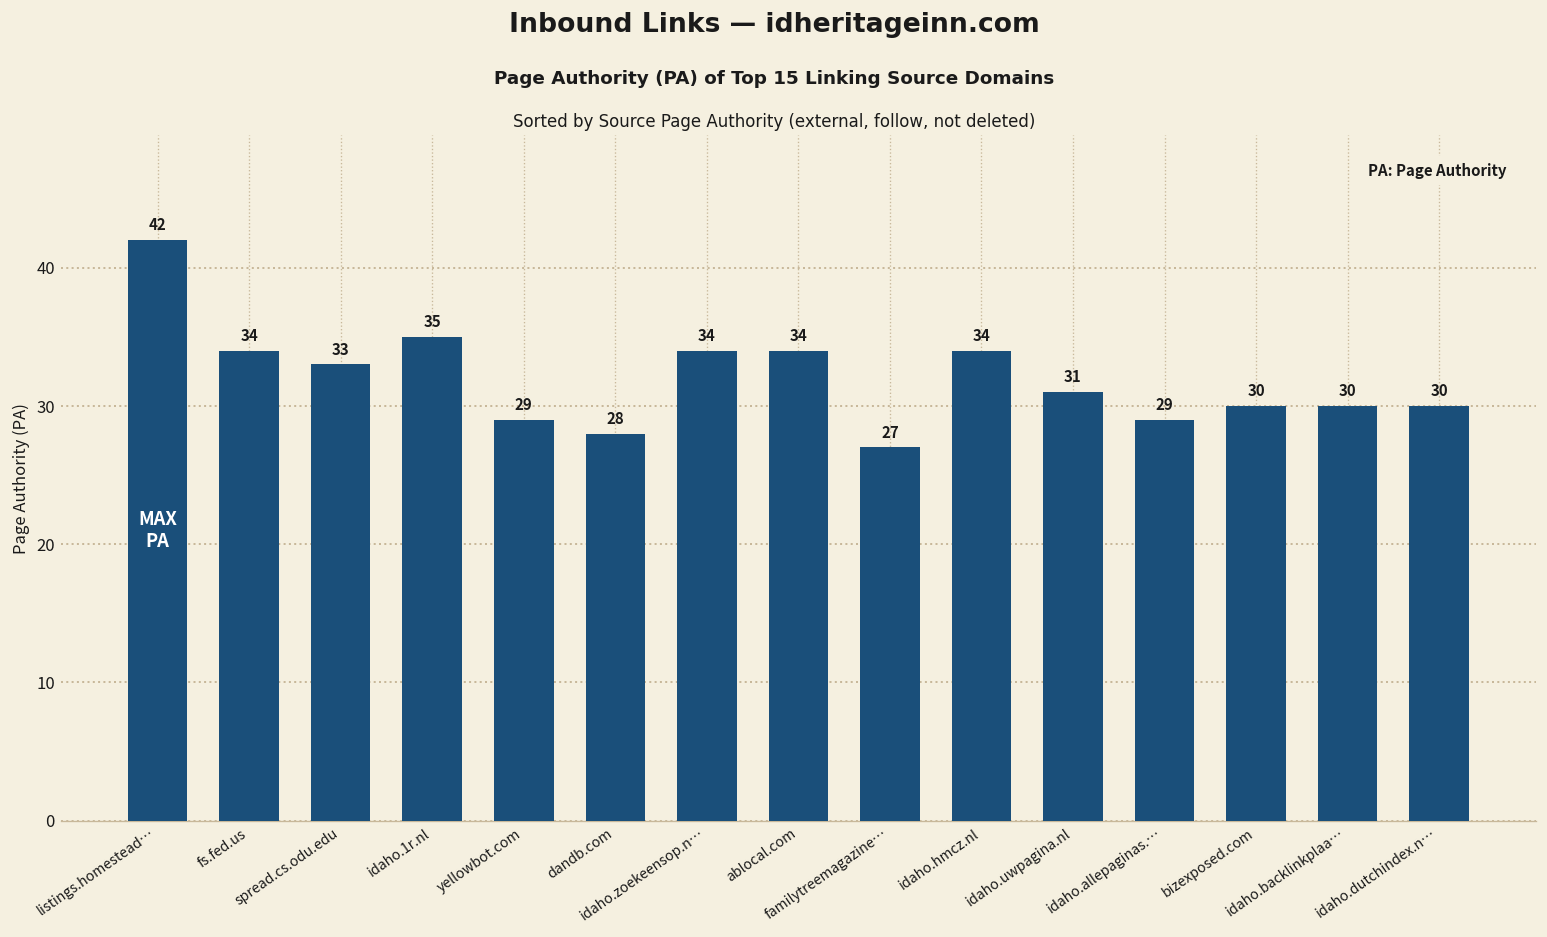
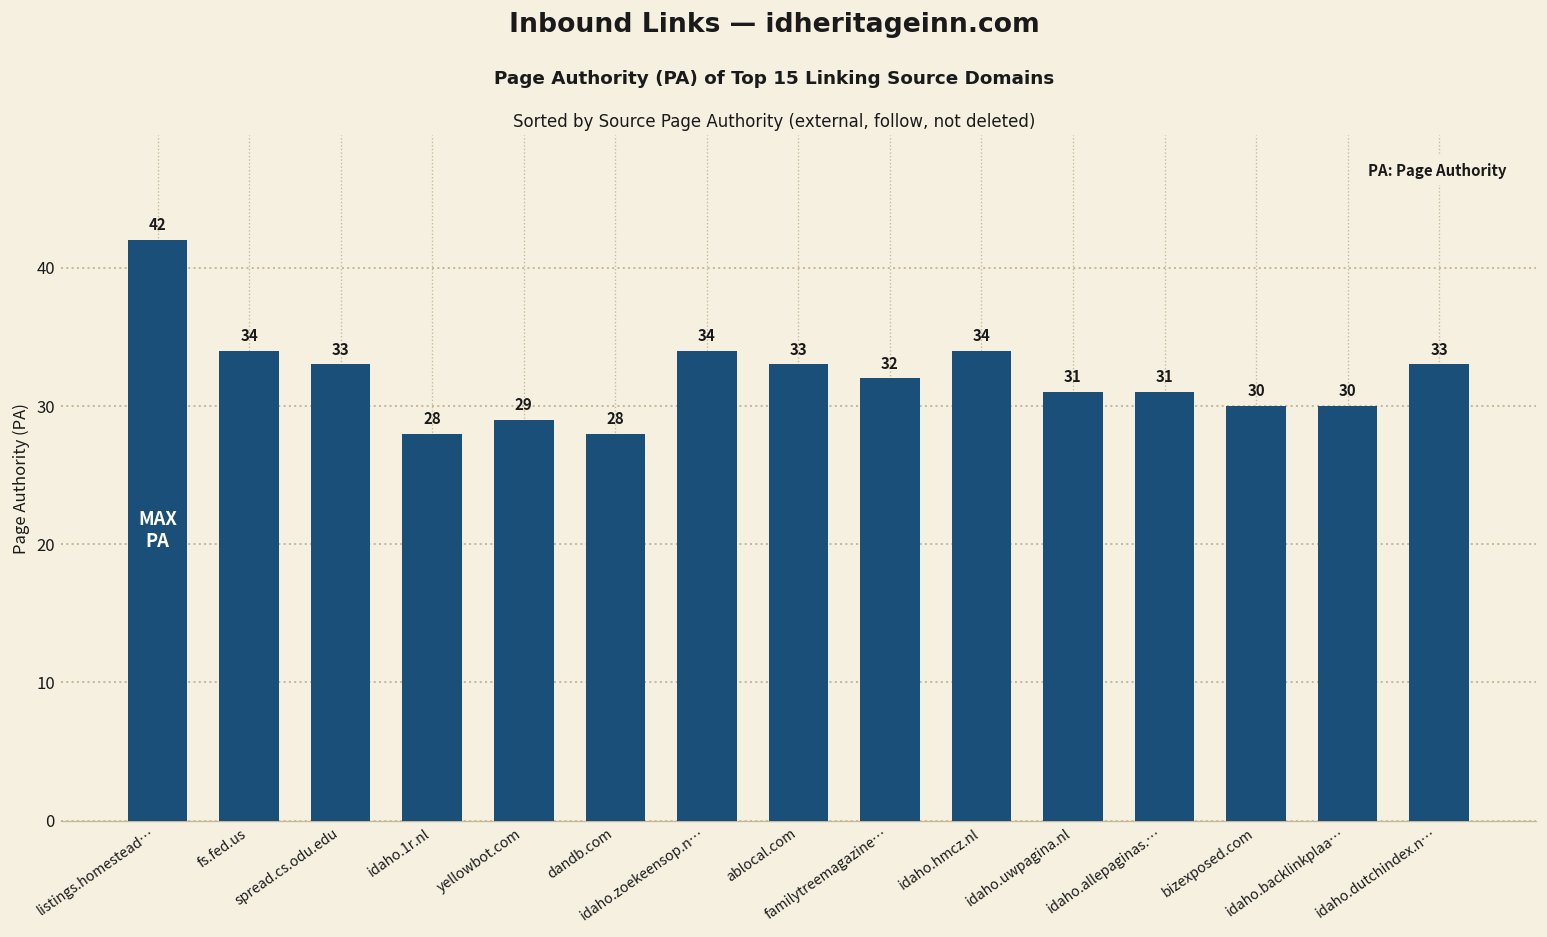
idaho.1r.nl: 35 -> 28
ablocal.com: 34 -> 33
familytreemagazine…: 27 -> 32
idaho.allepaginas.…: 29 -> 31
idaho.dutchindex.n…: 30 -> 33
